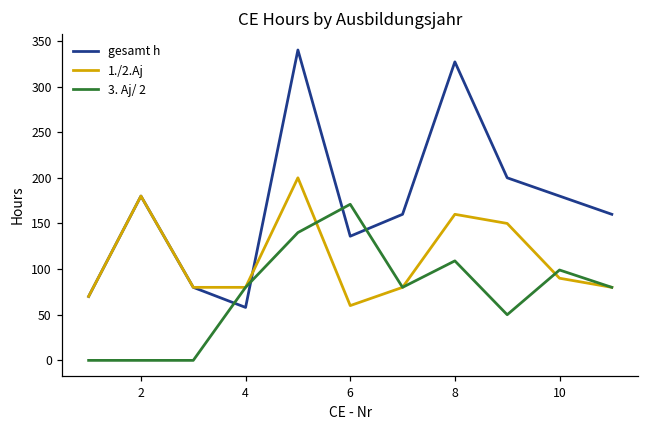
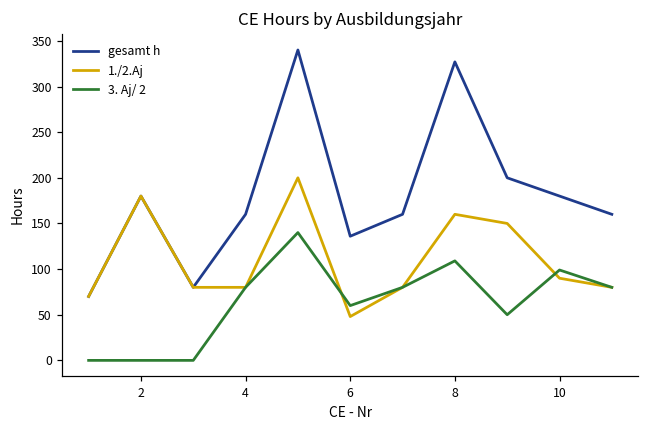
gesamt h, 4: 60 -> 160
1./2.Aj, 6: 60 -> 50
3. Aj/ 2, 6: 170 -> 60
